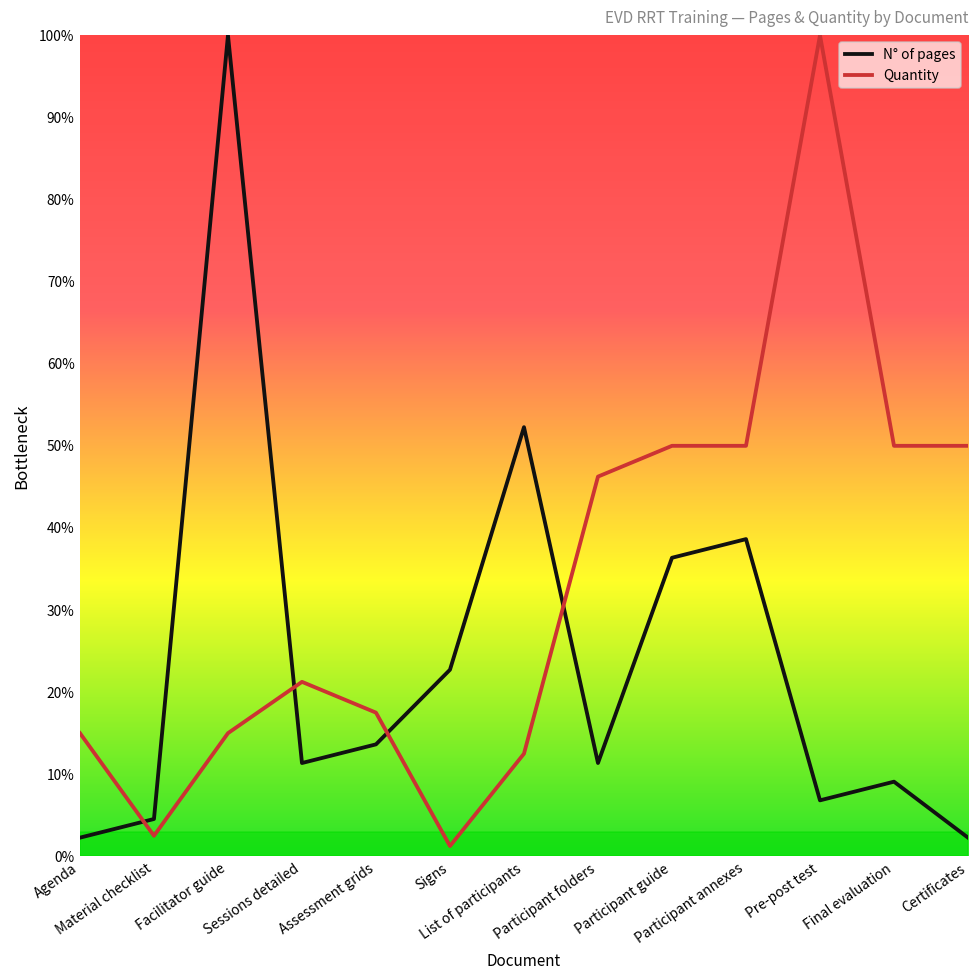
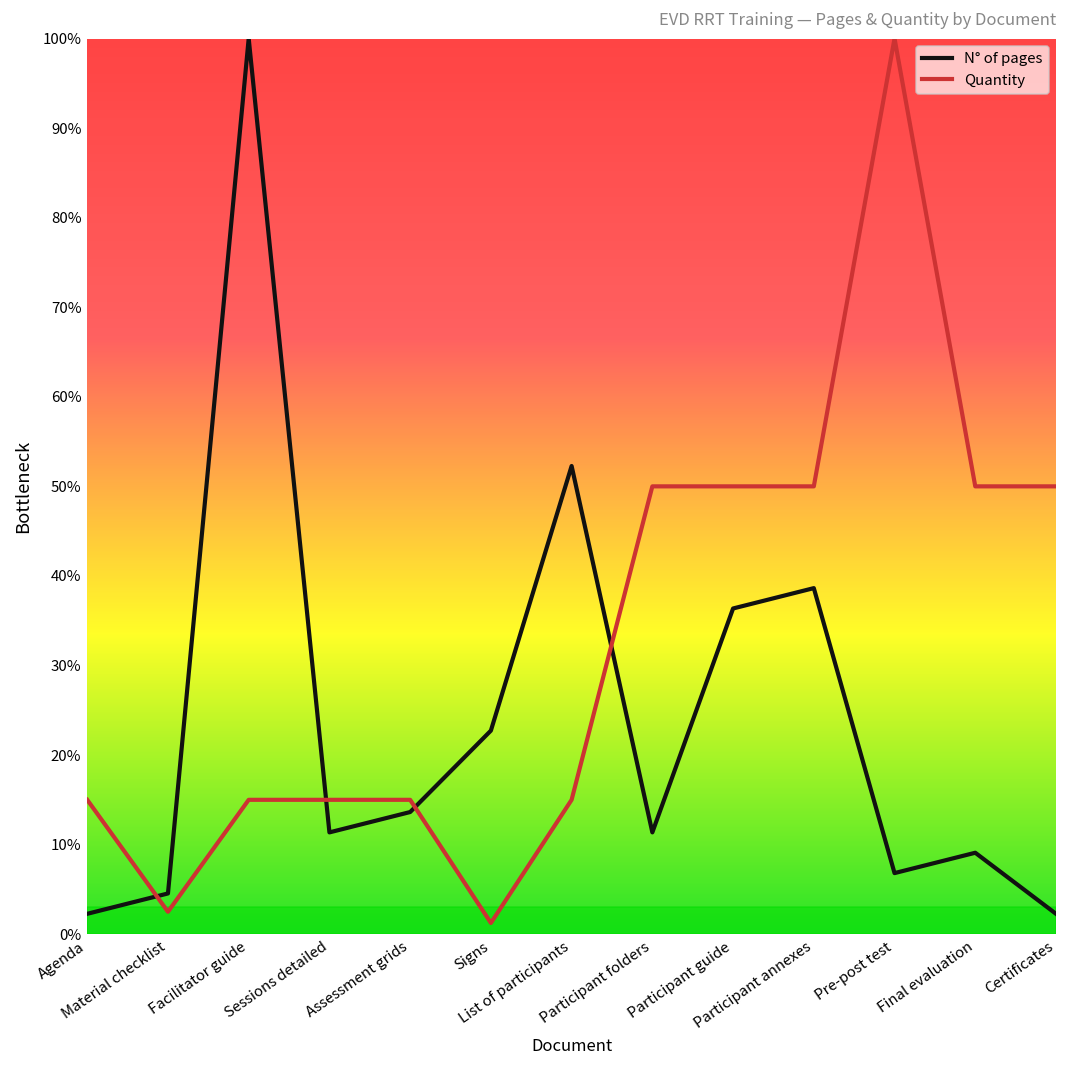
Quantity, Sessions detailed: 21% -> 15%
Quantity, Assessment grids: 18% -> 15%
Quantity, List of participants: 13% -> 15%
Quantity, Participant folders: 46% -> 50%
